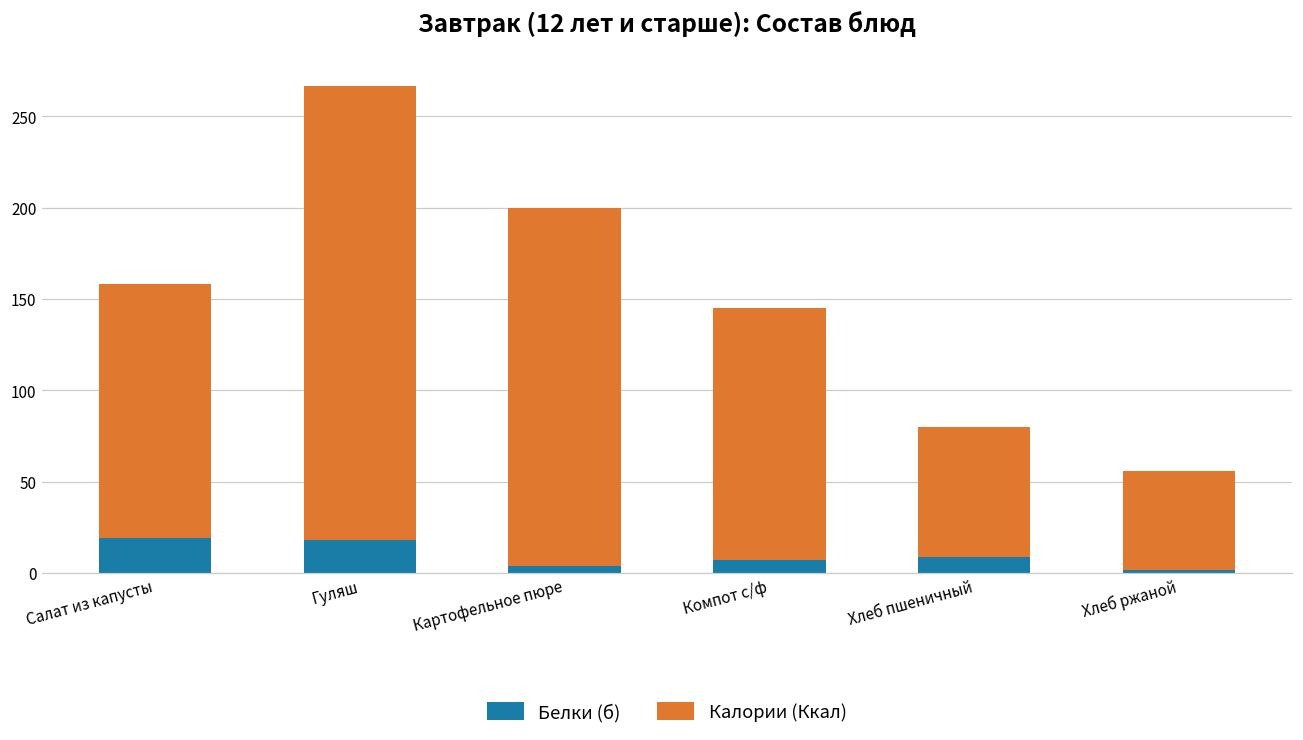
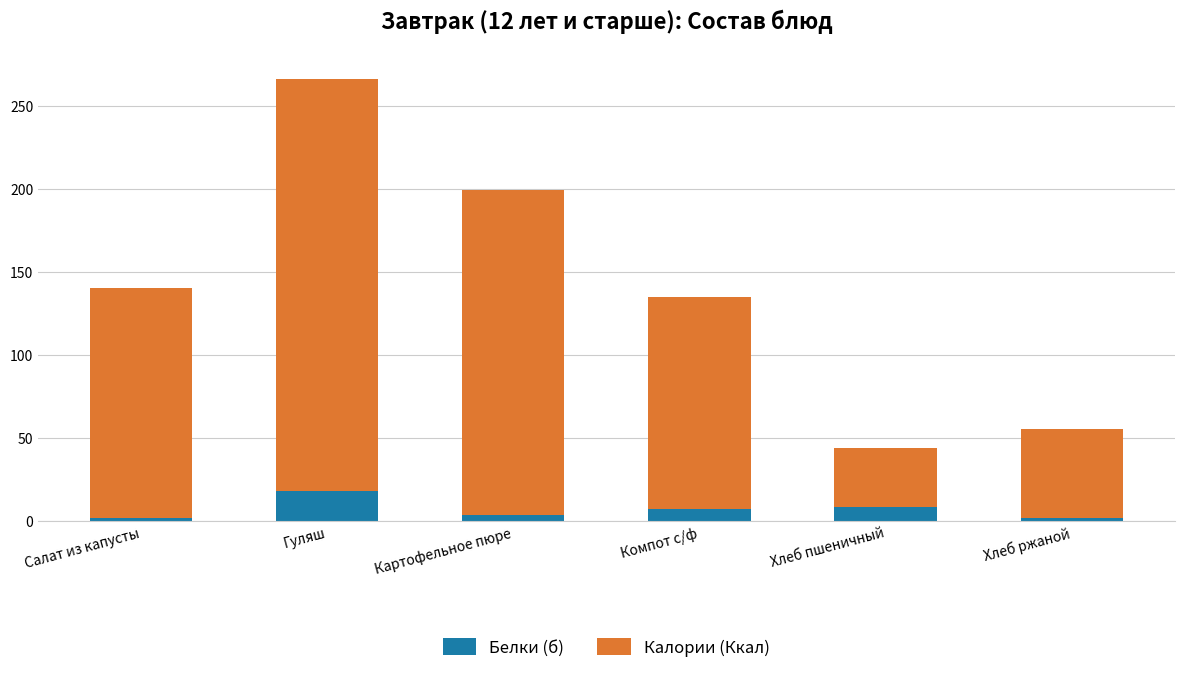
Белки (б), Салат из капусты: 19 -> 2
Калории (Ккал), Компот с/ф: 138 -> 128
Калории (Ккал), Хлеб пшеничный: 71 -> 35
